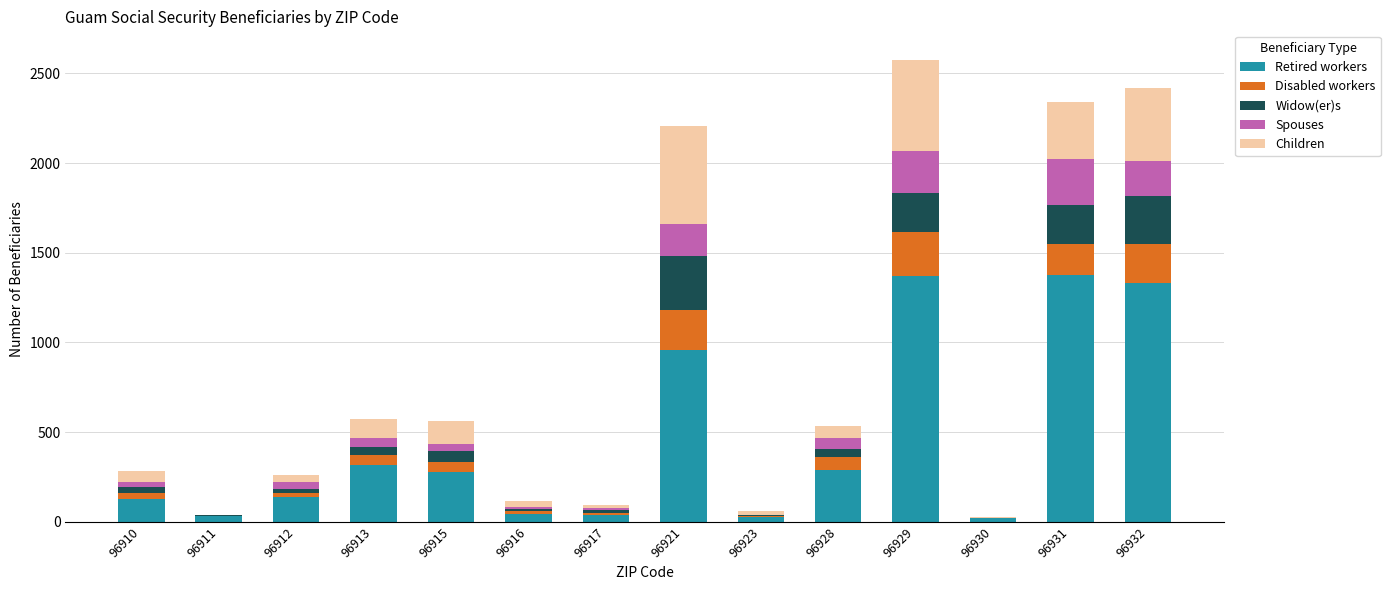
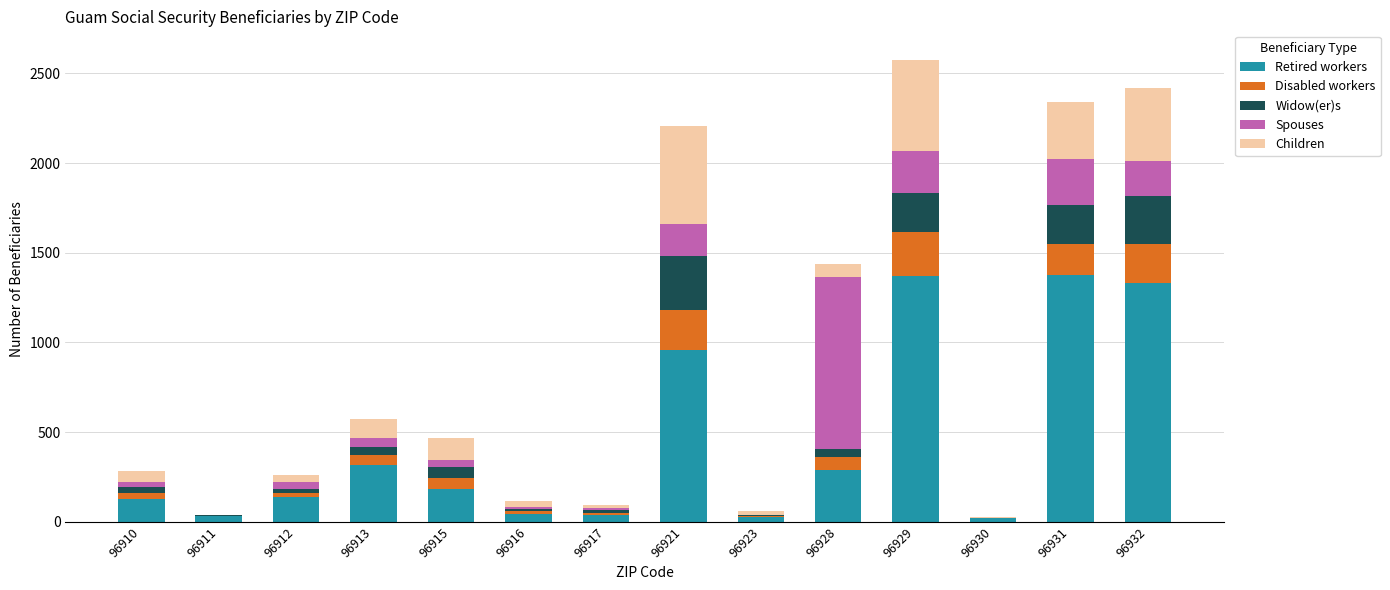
Retired workers, 96915: 280 -> 190
Spouses, 96928: 60 -> 960
